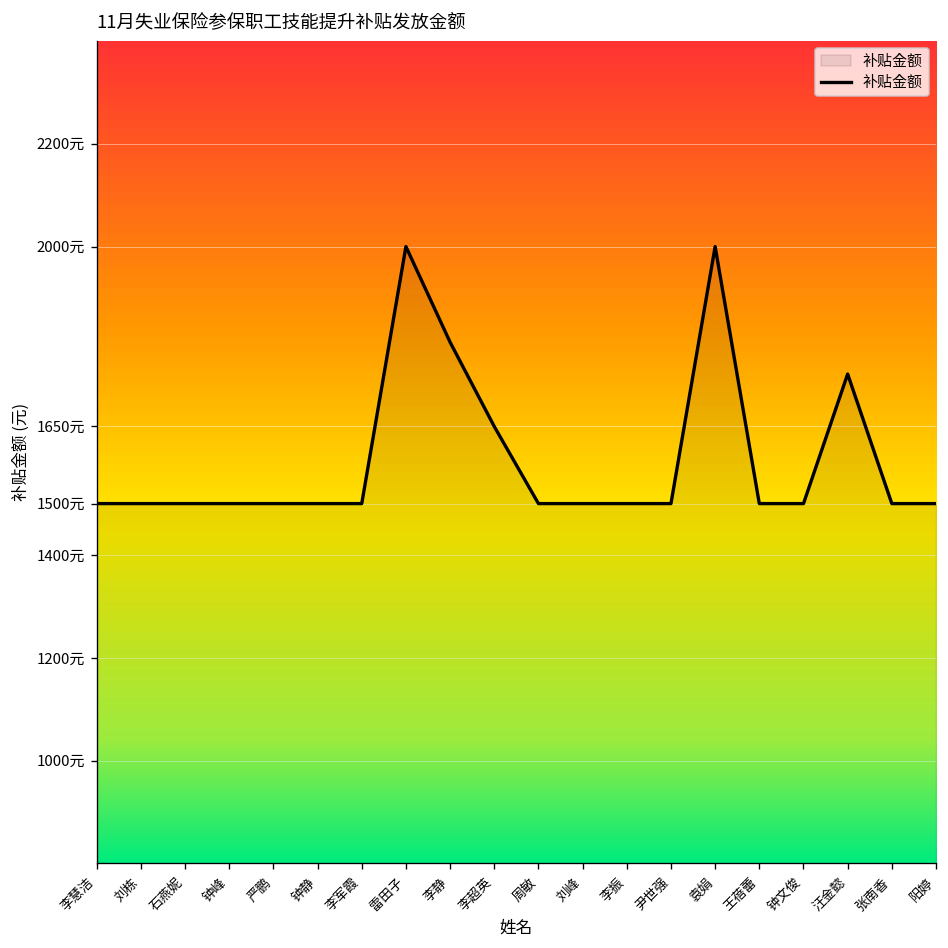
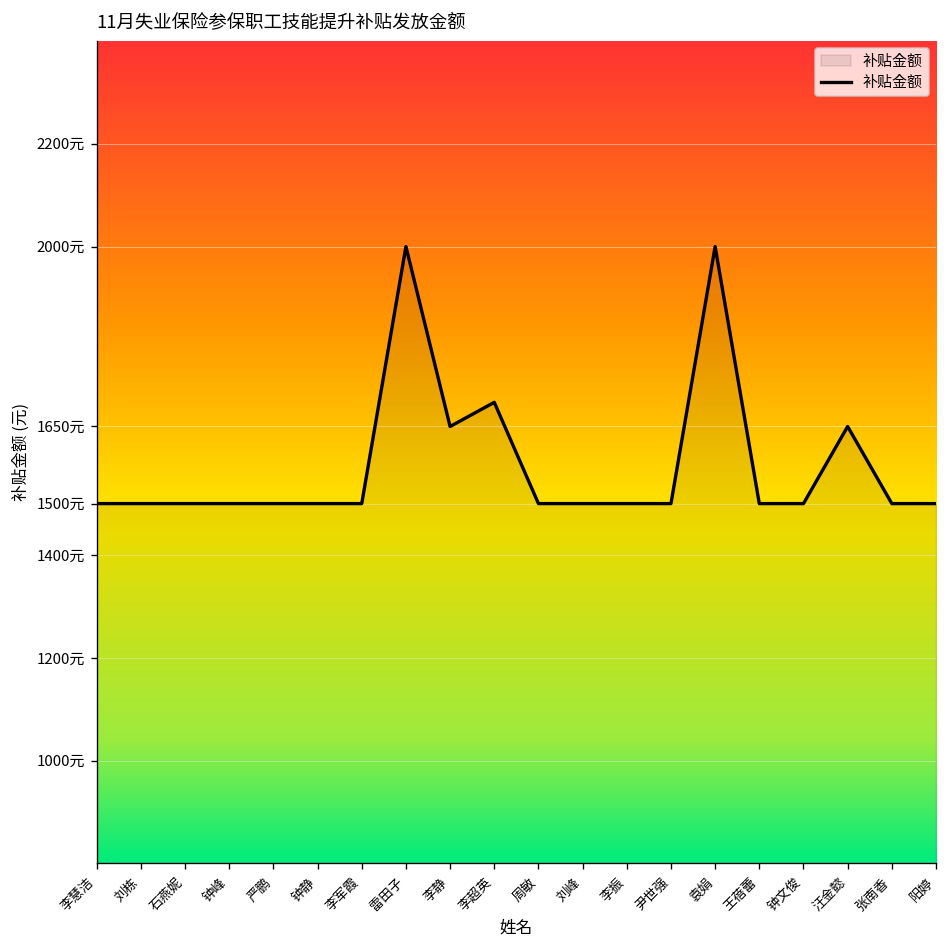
李静: 1810元 -> 1650元
李超英: 1650元 -> 1700元
汪金懿: 1750元 -> 1650元
